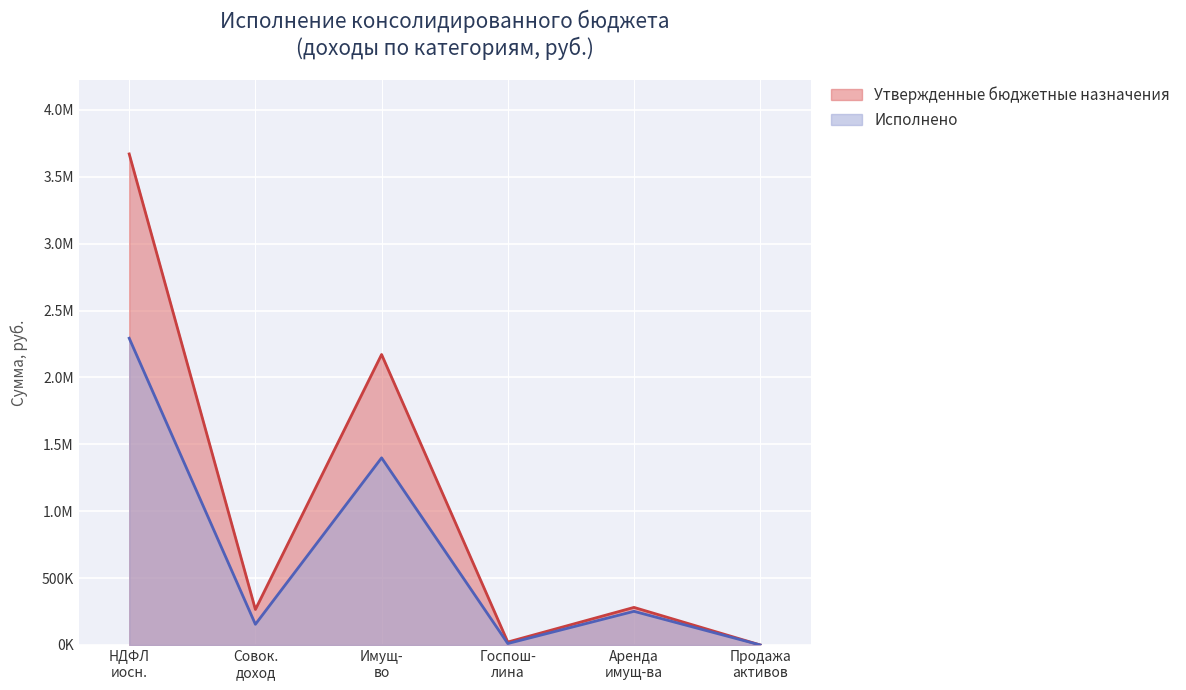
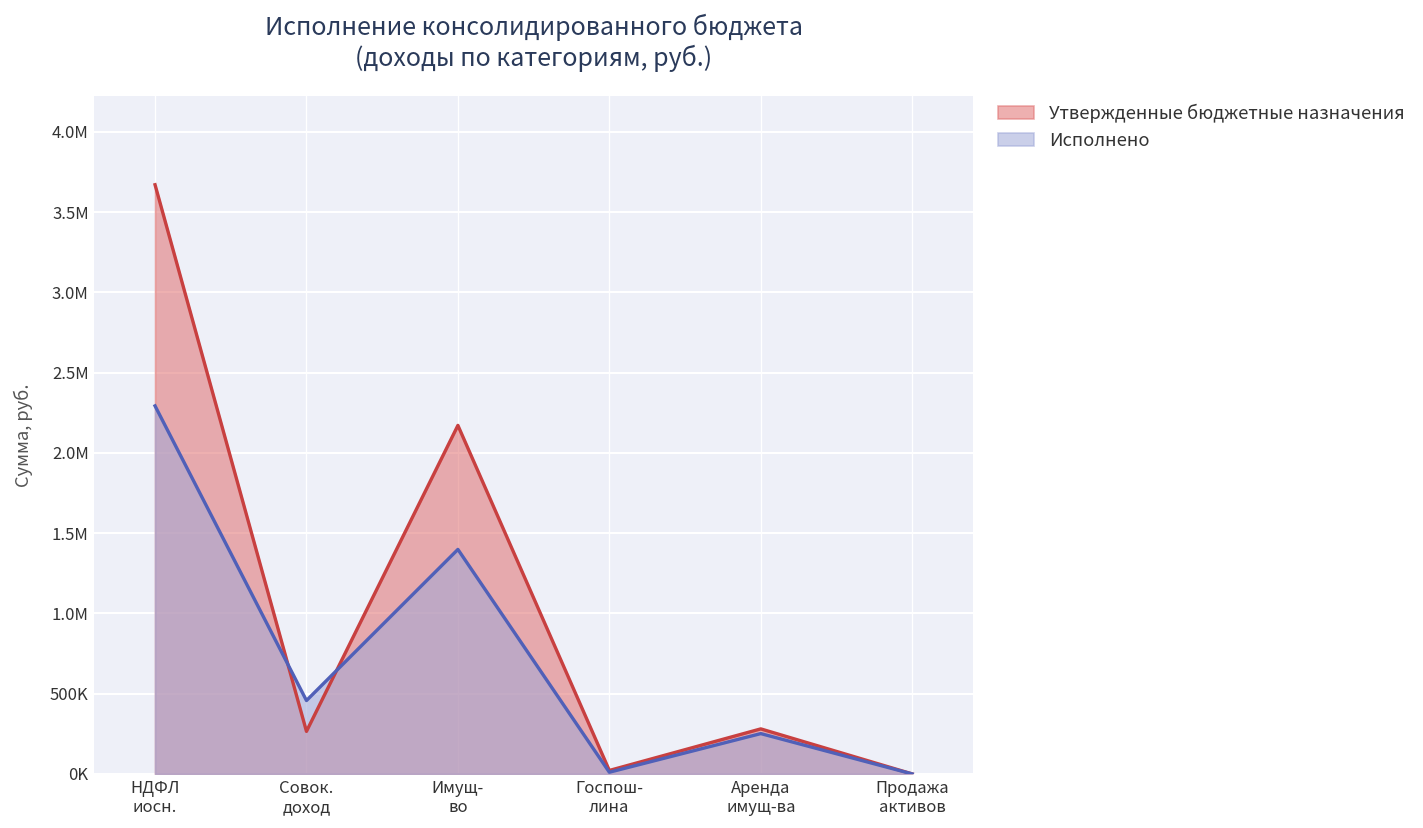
Исполнено, Совок. доход: 150000 -> 460000
